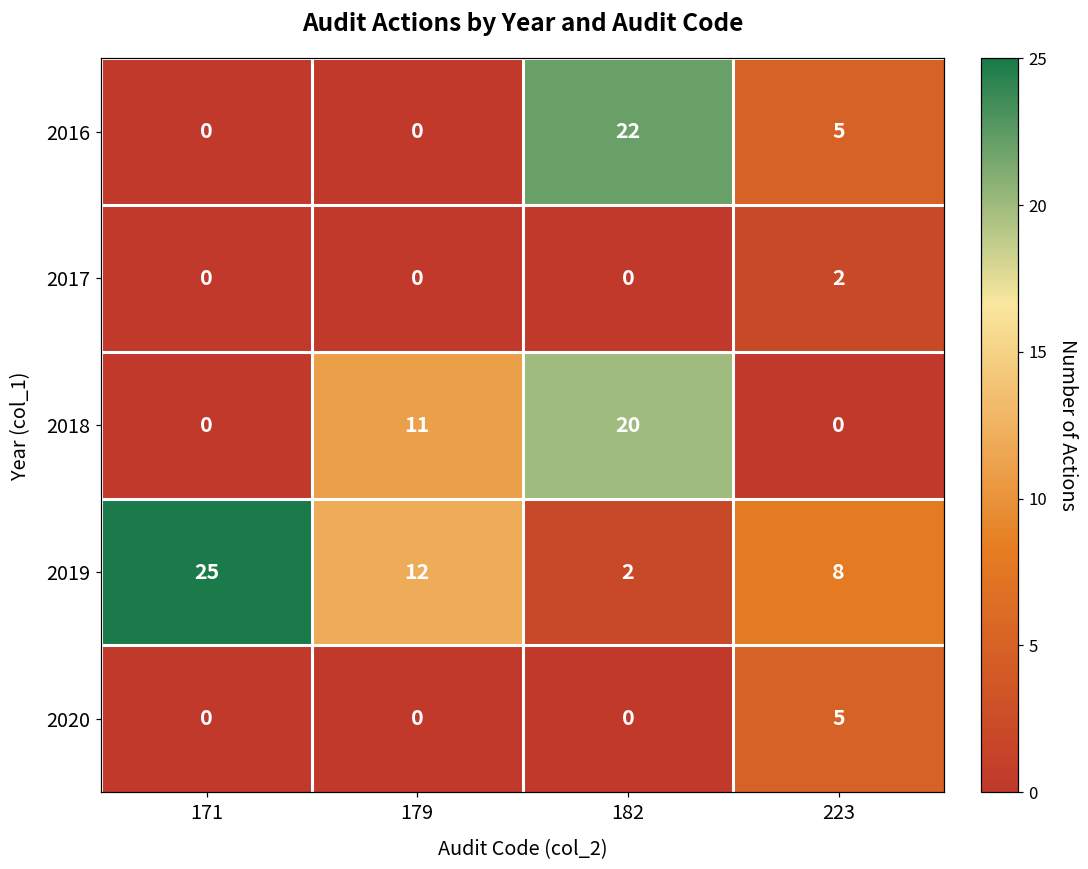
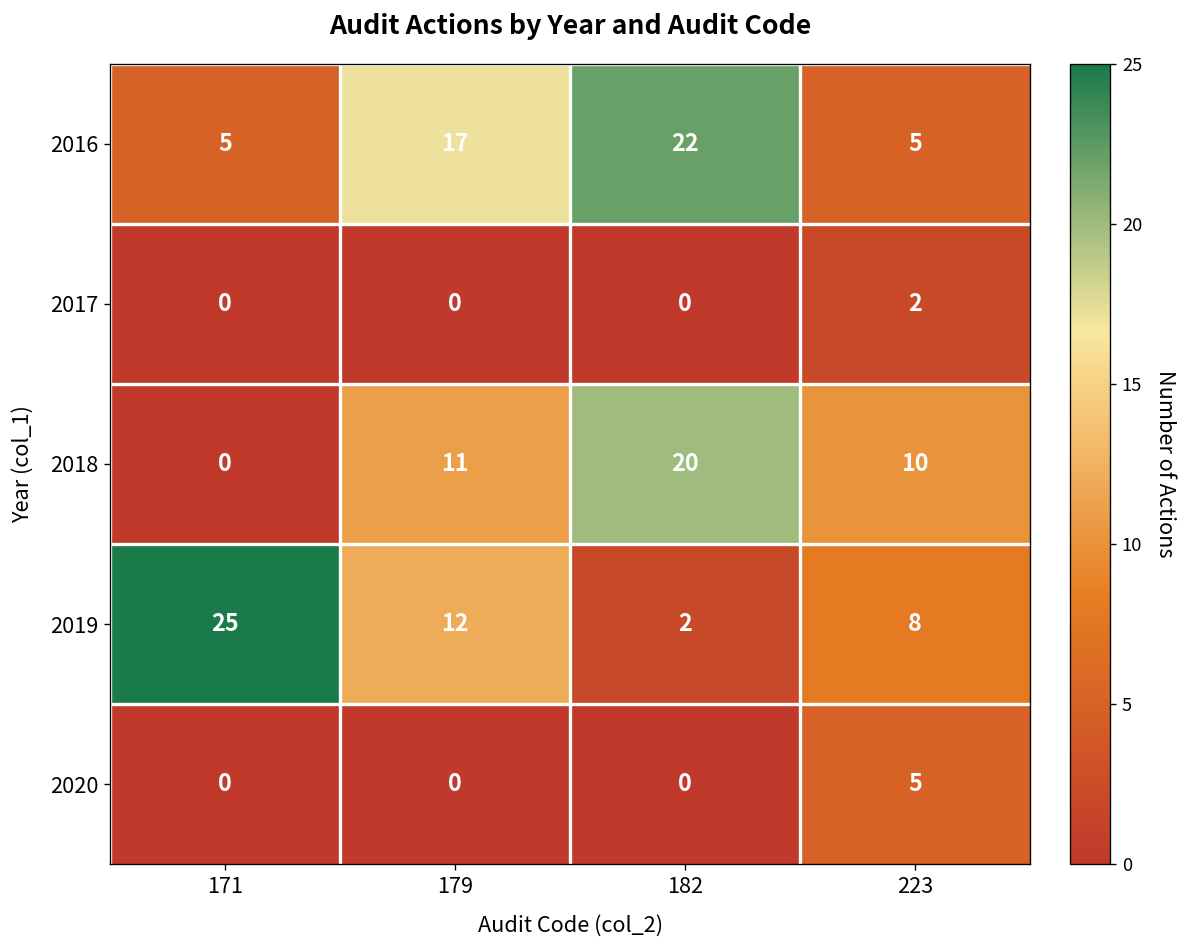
2016, 171: 0 -> 5
2016, 179: 0 -> 17
2018, 223: 0 -> 10
